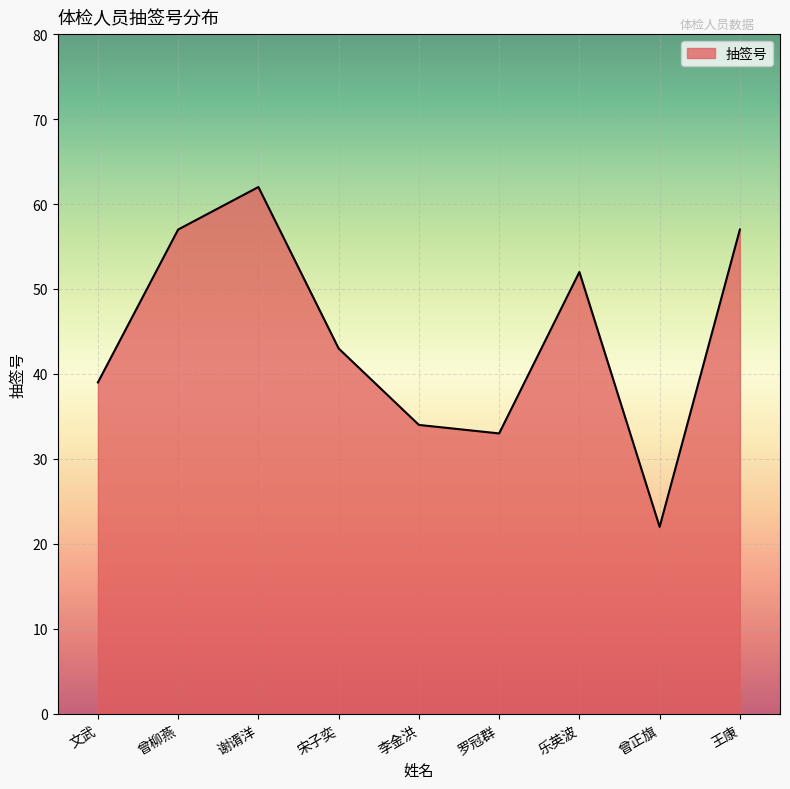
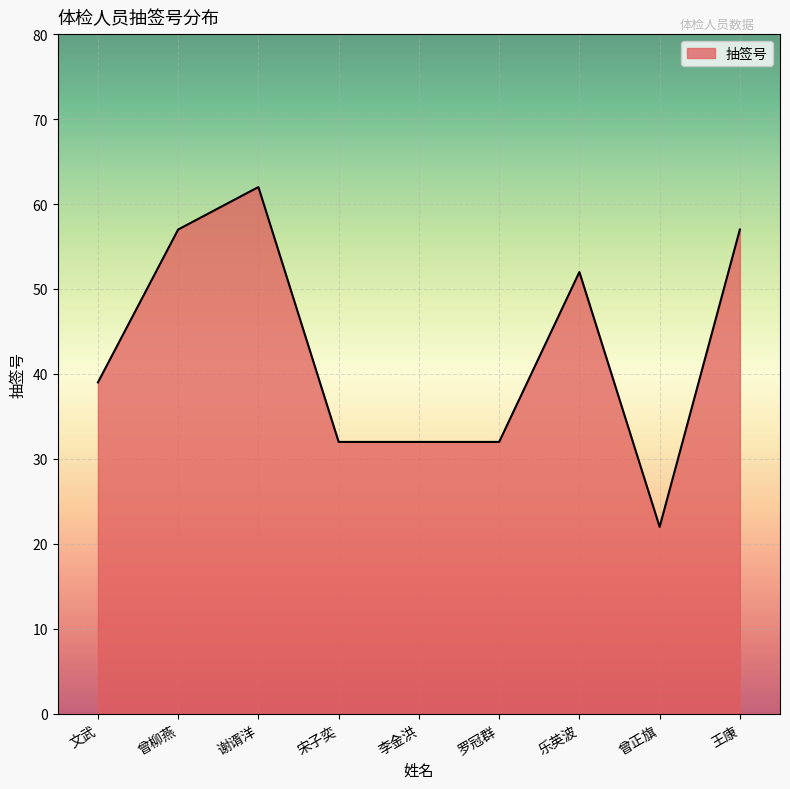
宋子奕: 43 -> 32
李金洪: 34 -> 32
罗冠群: 33 -> 32
